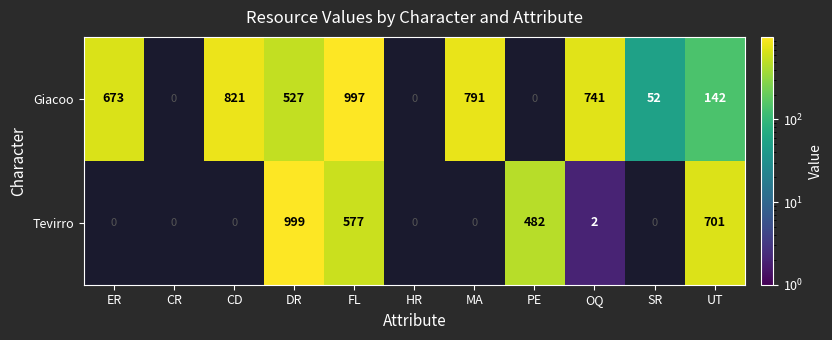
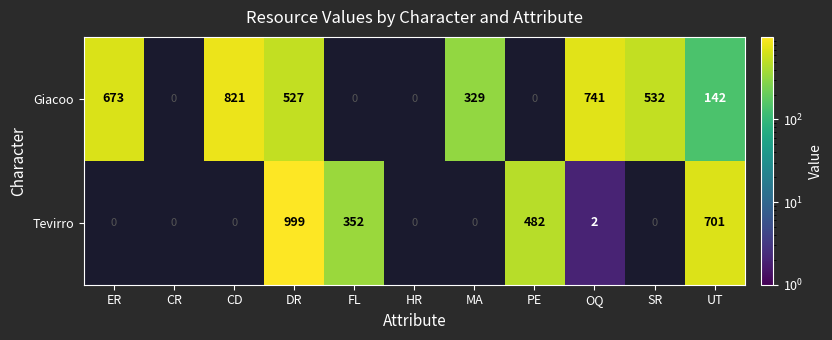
Giacoo, FL: 997 -> 0
Giacoo, MA: 791 -> 329
Giacoo, SR: 52 -> 532
Tevirro, FL: 577 -> 352
